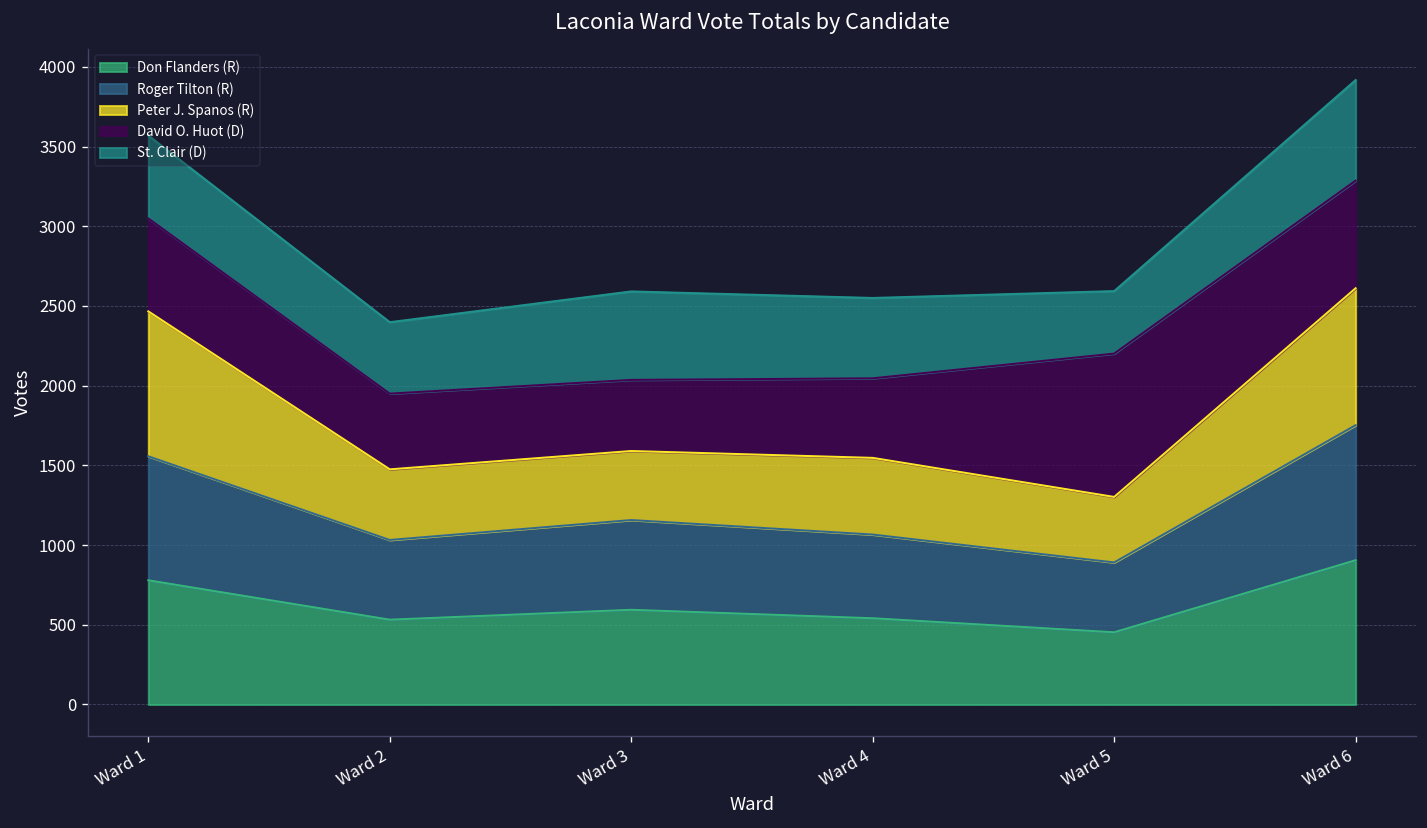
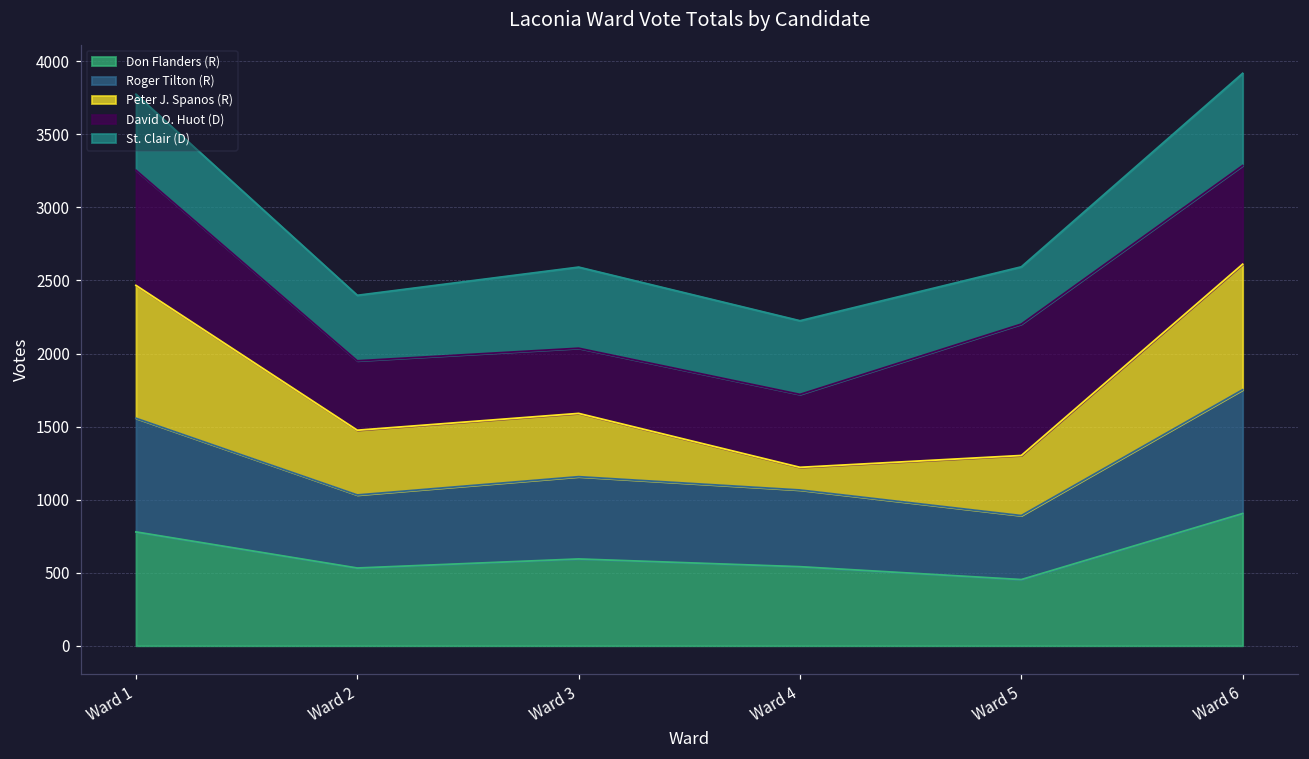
David O. Huot (D), Ward 1: 580 -> 790
Peter J. Spanos (R), Ward 4: 480 -> 160
